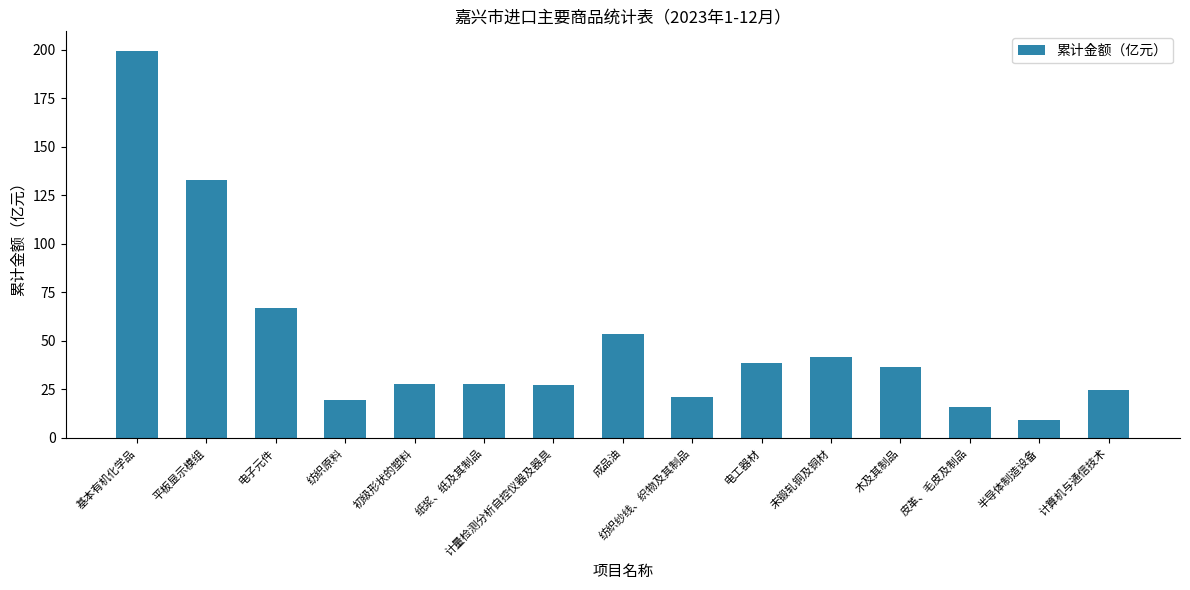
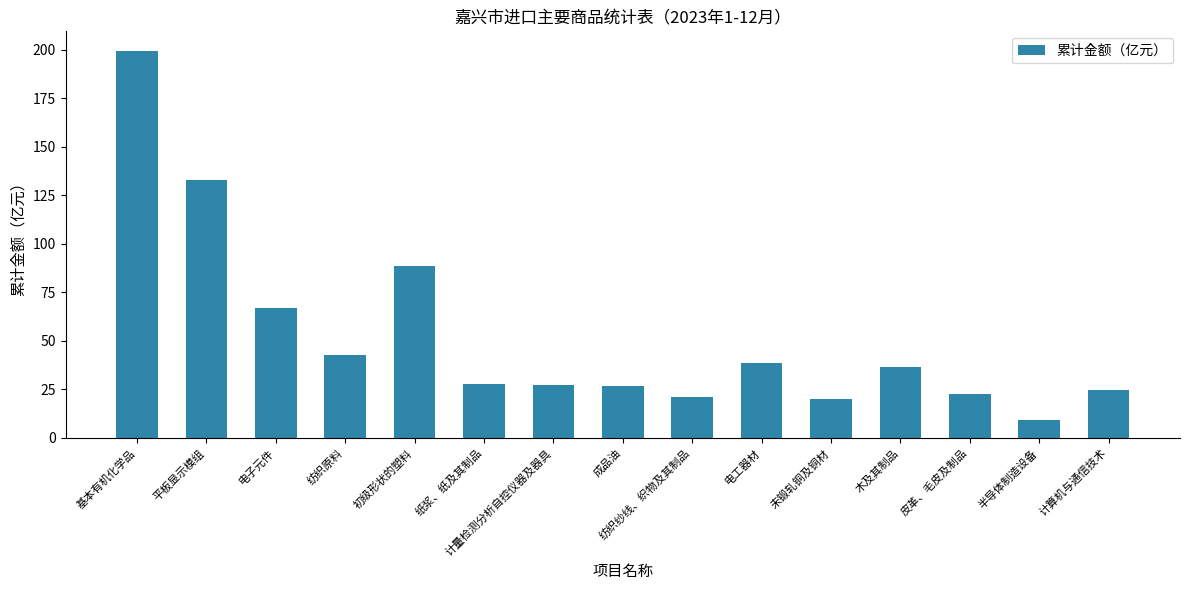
纺织原料: 19 -> 43
初级形状的塑料: 28 -> 89
成品油: 53 -> 27
未锻轧铜及铜材: 42 -> 20
皮革、毛皮及制品: 16 -> 22
